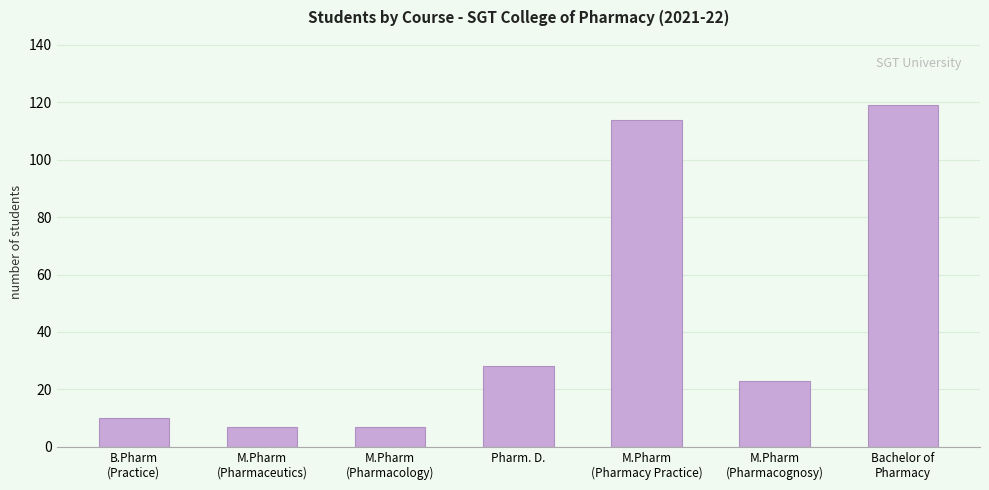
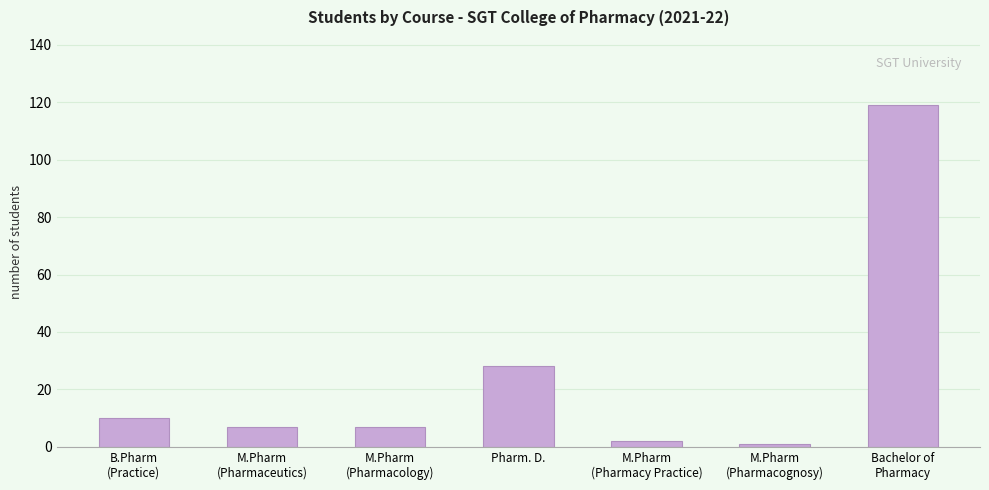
M.Pharm (Pharmacy Practice): 114 -> 2
M.Pharm (Pharmacognosy): 23 -> 1
